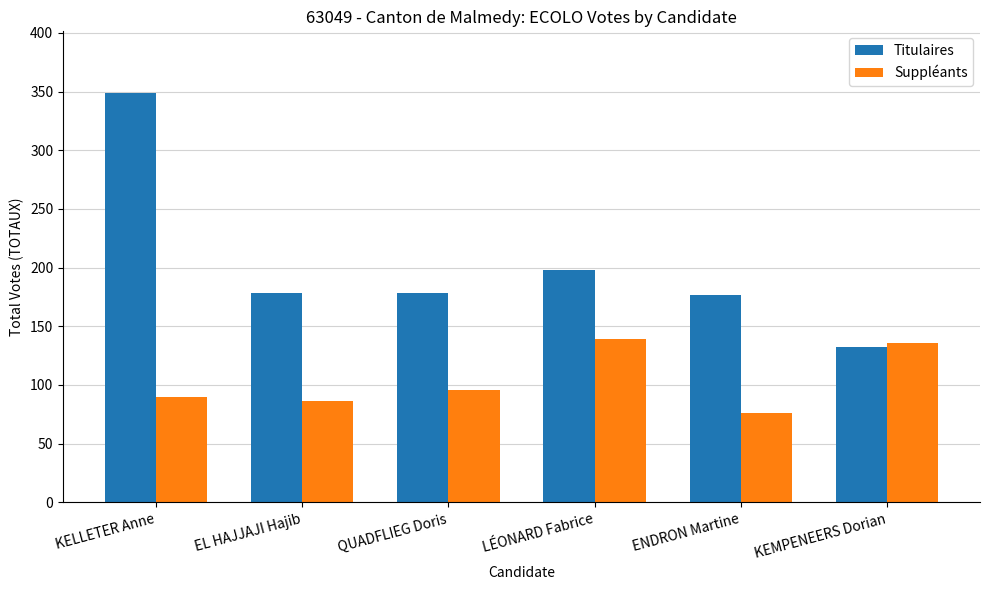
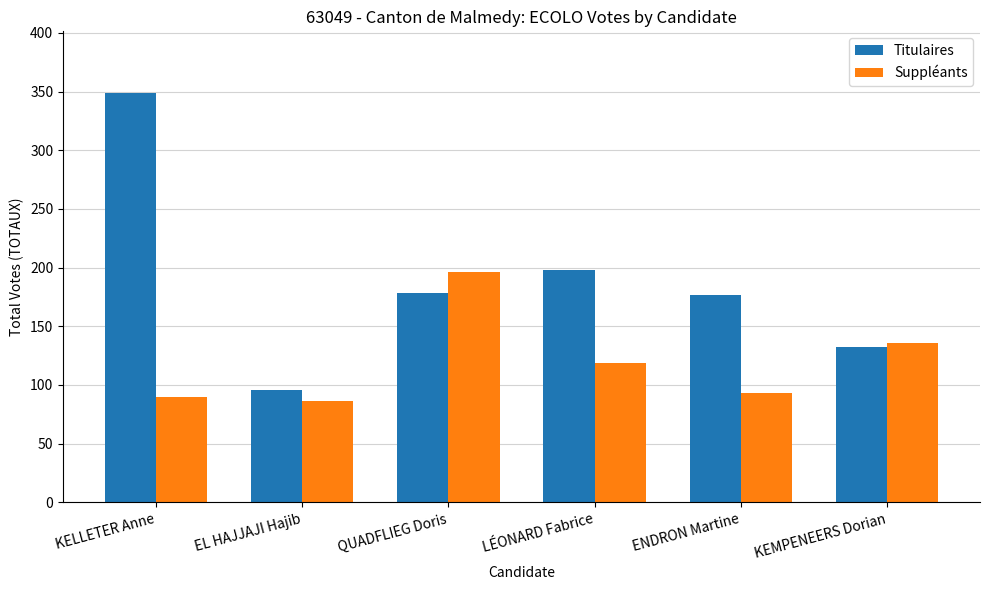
Titulaires, EL HAJJAJI Hajib: 178 -> 96
Suppléants, QUADFLIEG Doris: 96 -> 196
Suppléants, LÉONARD Fabrice: 139 -> 119
Suppléants, ENDRON Martine: 76 -> 93
